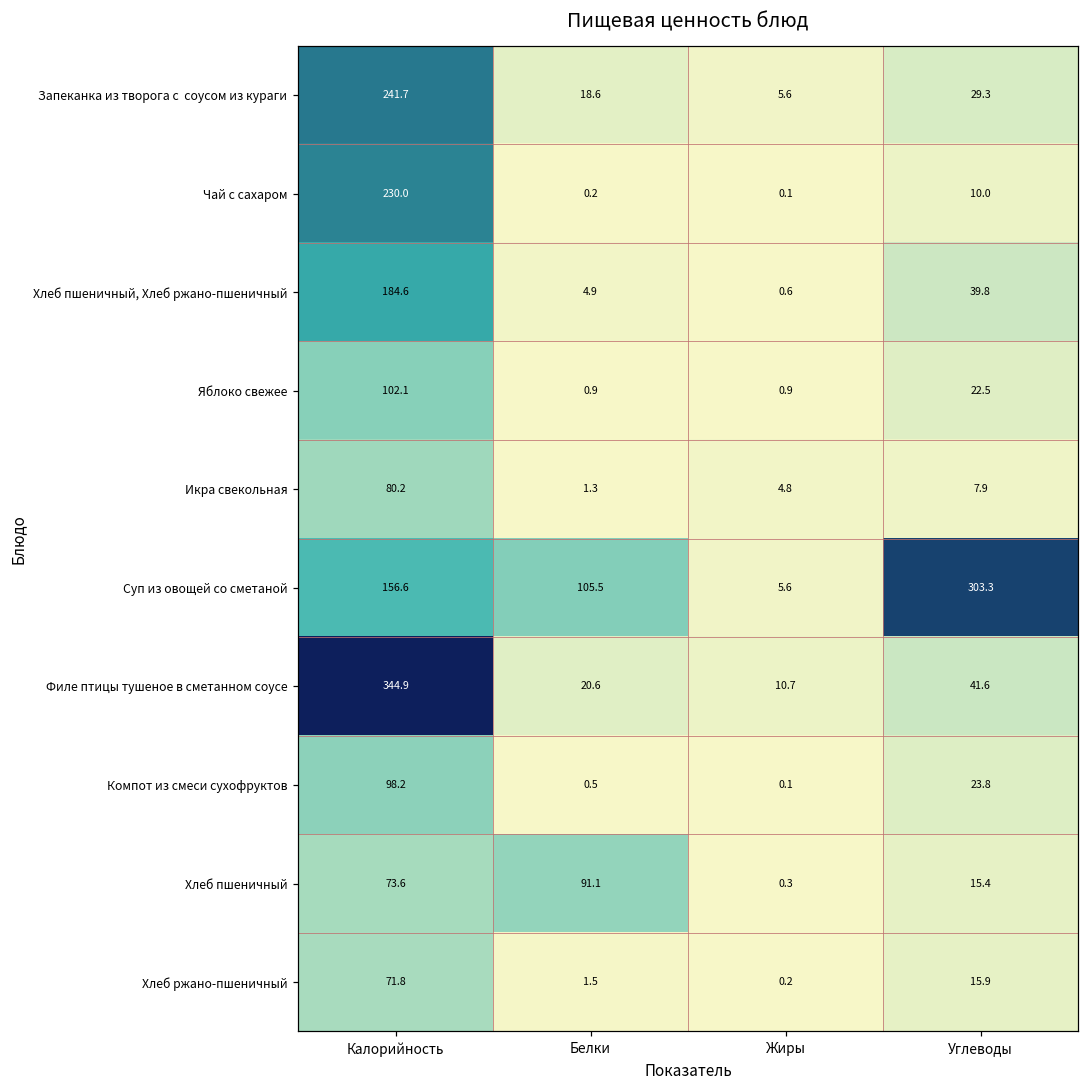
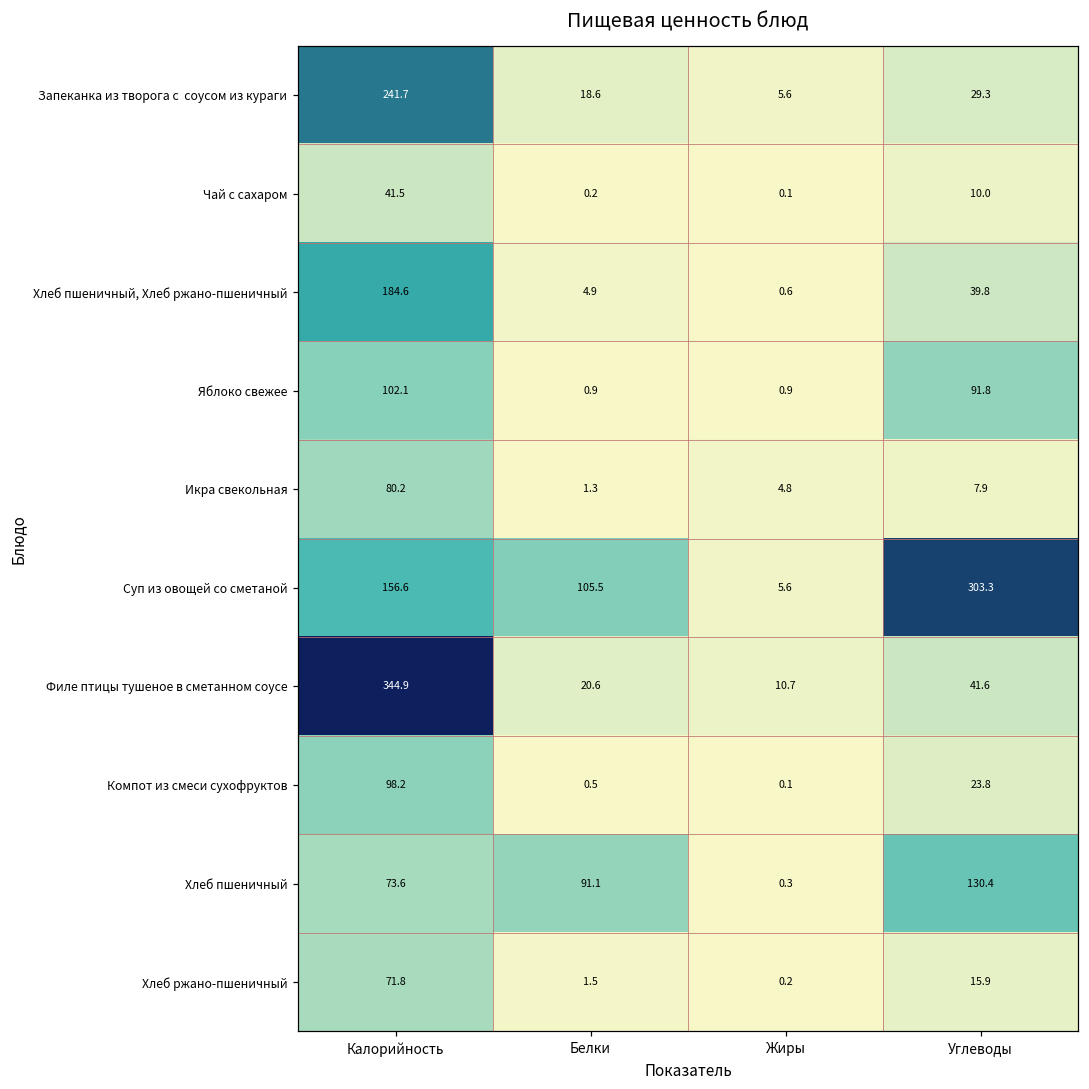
Чай с сахаром, Калорийность: 230.0 -> 41.5
Яблоко свежее, Углеводы: 22.5 -> 91.8
Хлеб пшеничный, Углеводы: 15.4 -> 130.4
